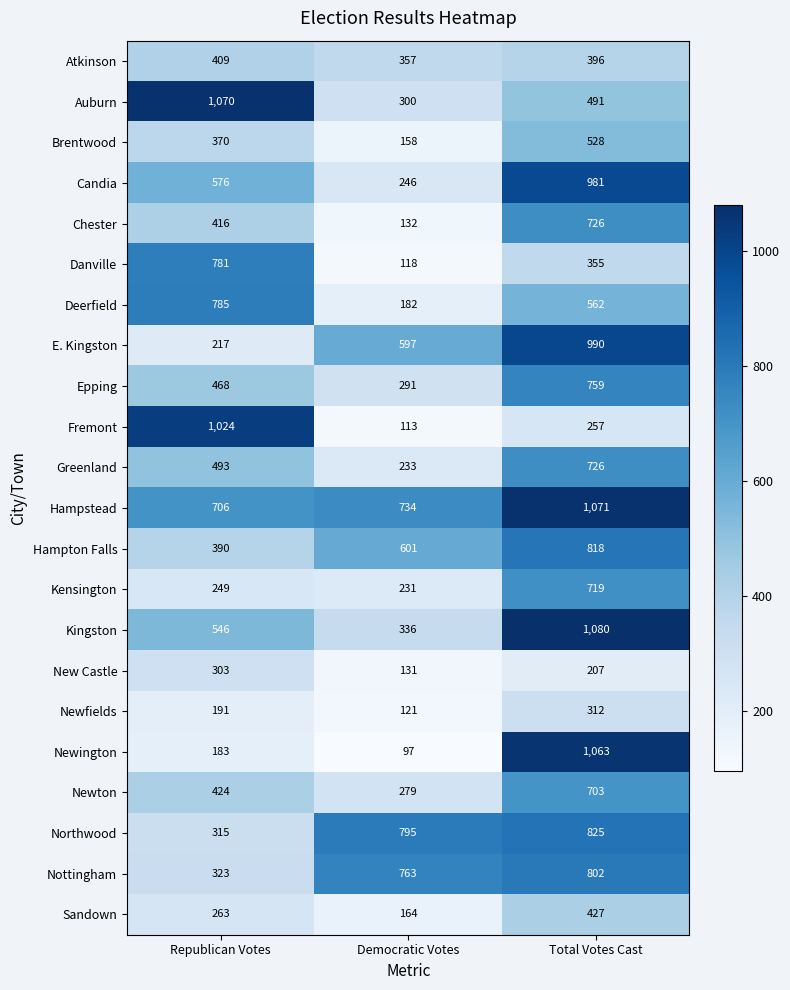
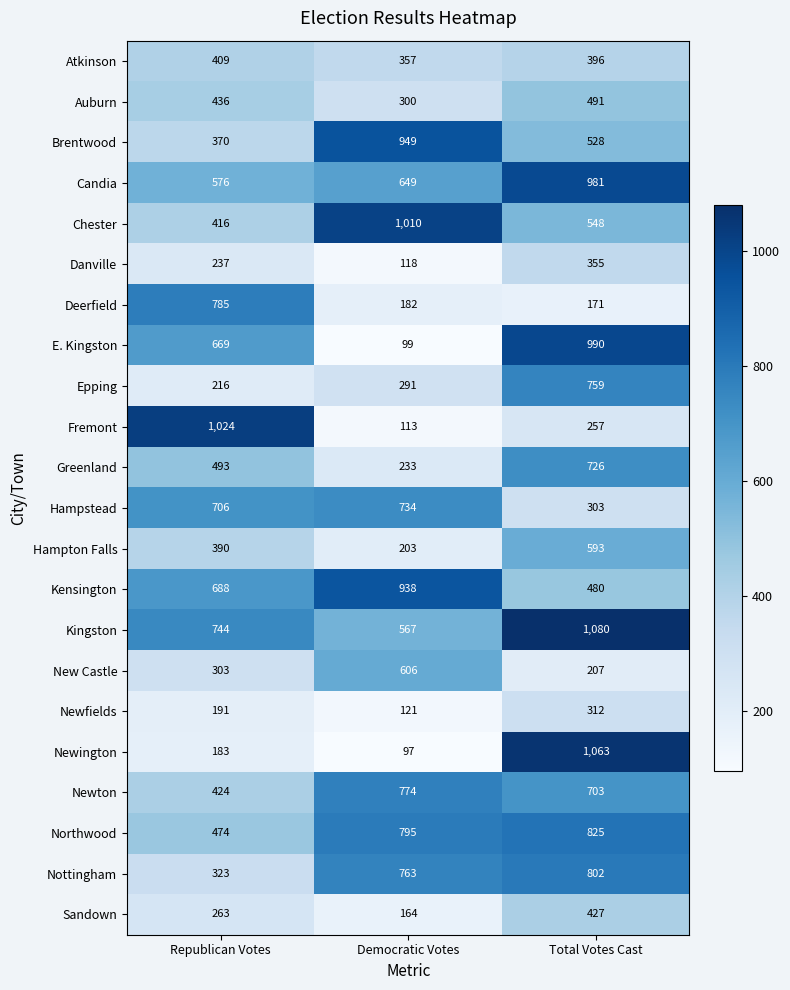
Auburn, Republican Votes: 1,070 -> 436
Brentwood, Democratic Votes: 158 -> 949
Candia, Democratic Votes: 246 -> 649
Chester, Democratic Votes: 132 -> 1,010
Chester, Total Votes Cast: 726 -> 548
Danville, Republican Votes: 781 -> 237
Deerfield, Total Votes Cast: 562 -> 171
E. Kingston, Republican Votes: 217 -> 669
E. Kingston, Democratic Votes: 597 -> 99
Epping, Republican Votes: 468 -> 216
Hampstead, Total Votes Cast: 1,071 -> 303
Hampton Falls, Democratic Votes: 601 -> 203
Hampton Falls, Total Votes Cast: 818 -> 593
Kensington, Republican Votes: 249 -> 688
Kensington, Democratic Votes: 231 -> 938
Kensington, Total Votes Cast: 719 -> 480
Kingston, Republican Votes: 546 -> 744
Kingston, Democratic Votes: 336 -> 567
New Castle, Democratic Votes: 131 -> 606
Newton, Democratic Votes: 279 -> 774
Northwood, Republican Votes: 315 -> 474
